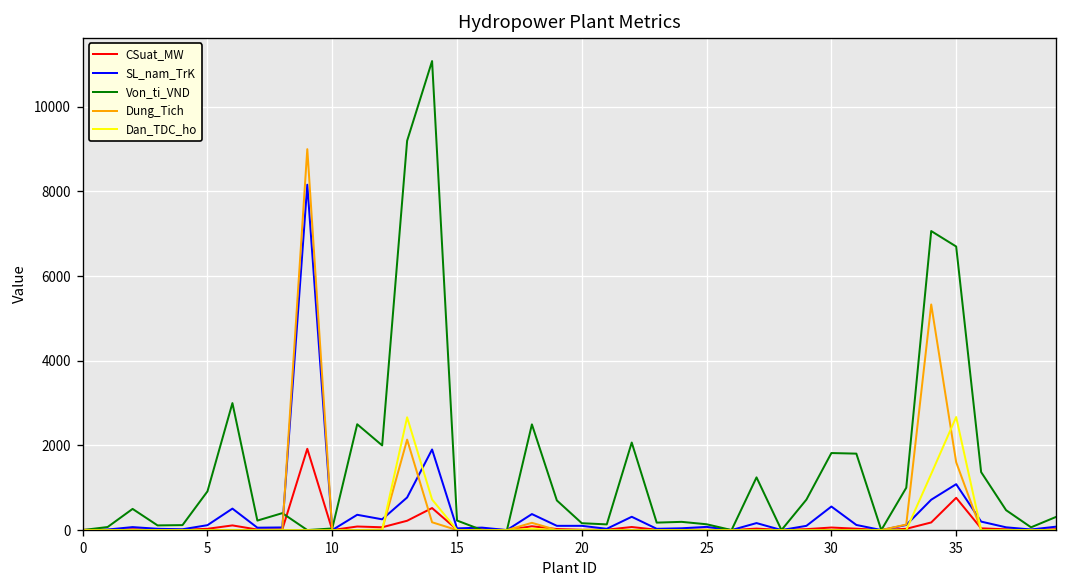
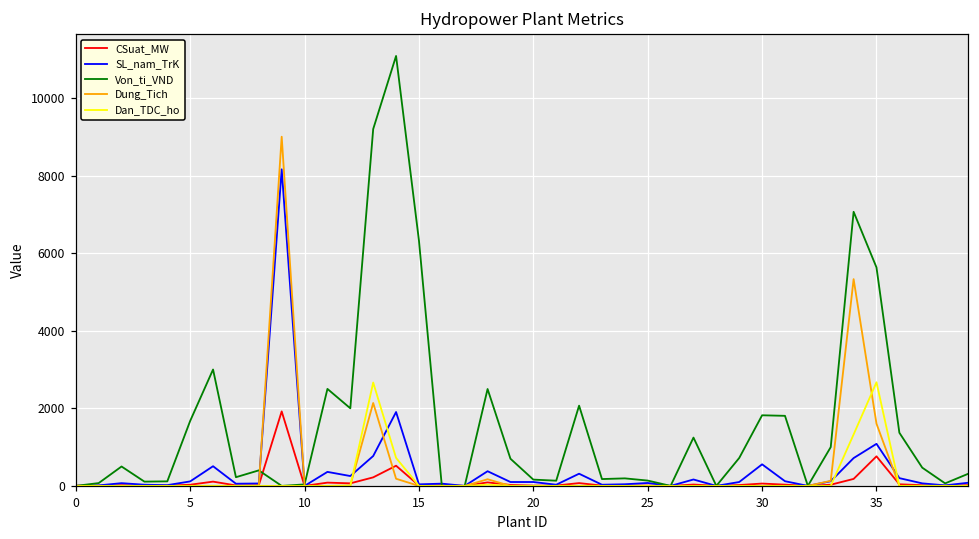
Von_ti_VND, 5: 900 -> 1700
Von_ti_VND, 15: 200 -> 6300
Von_ti_VND, 35: 6700 -> 5600
